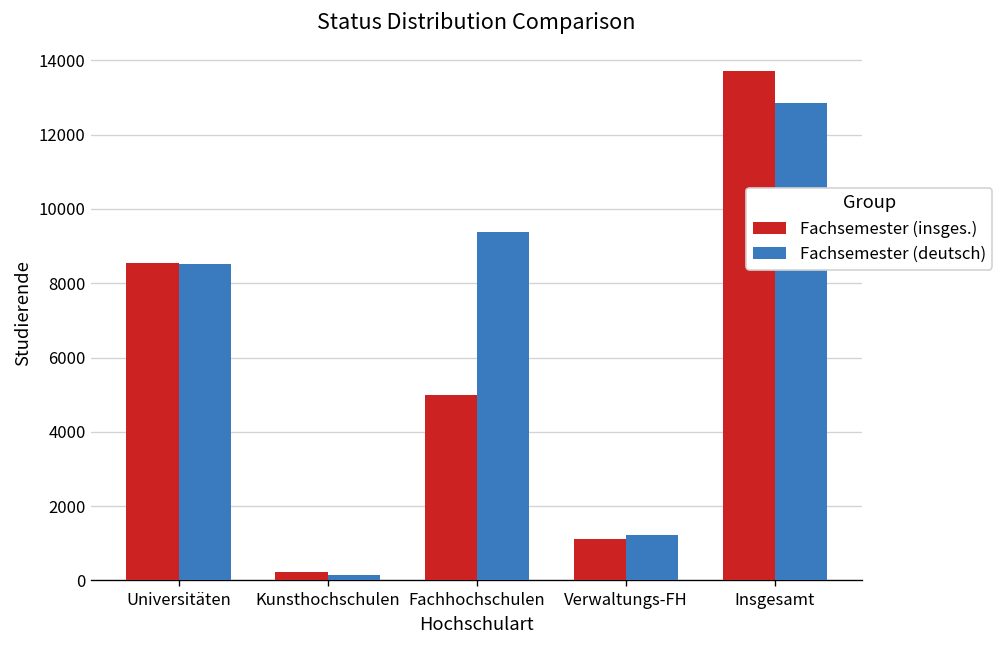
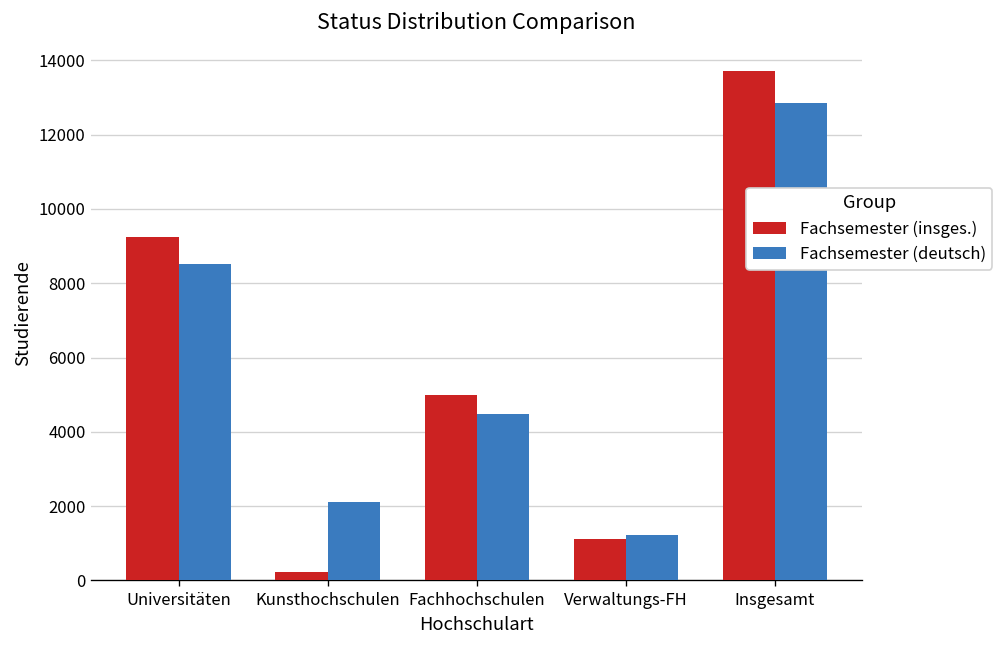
Fachsemester (insges.), Universitäten: 8600 -> 9300
Fachsemester (deutsch), Kunsthochschulen: 200 -> 2100
Fachsemester (deutsch), Fachhochschulen: 9400 -> 4500
